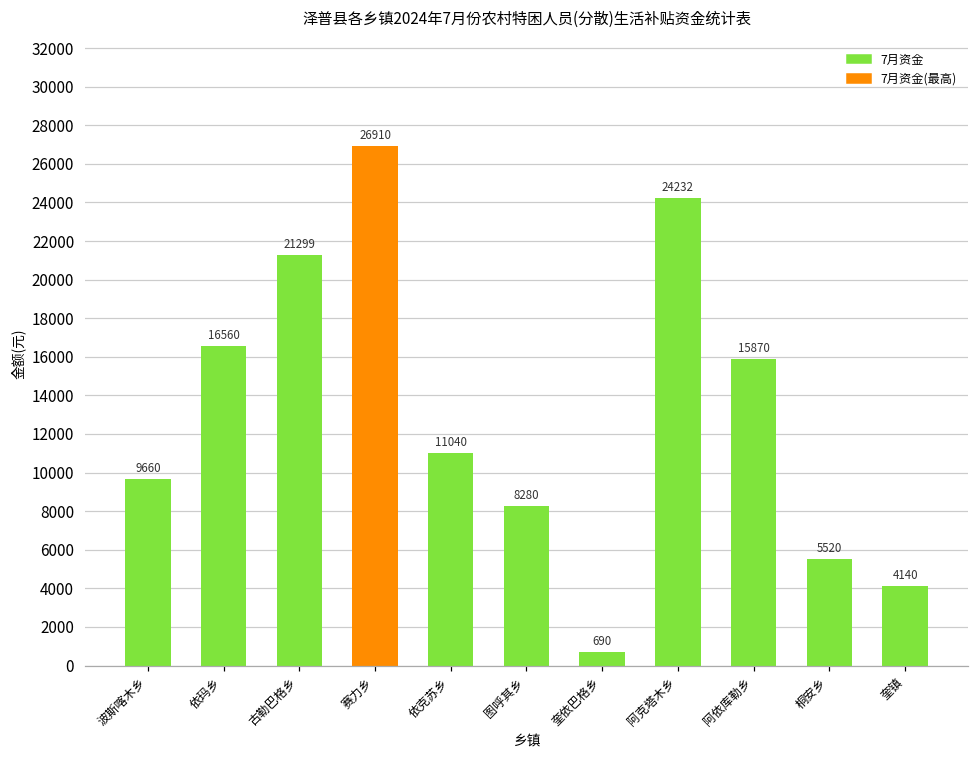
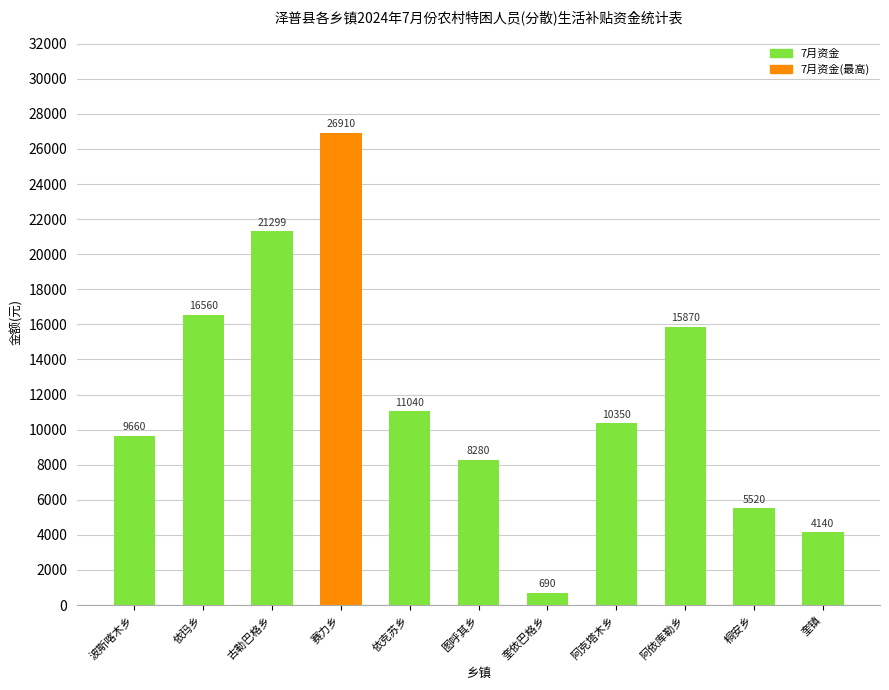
阿克塔木乡: 24232 -> 10350
